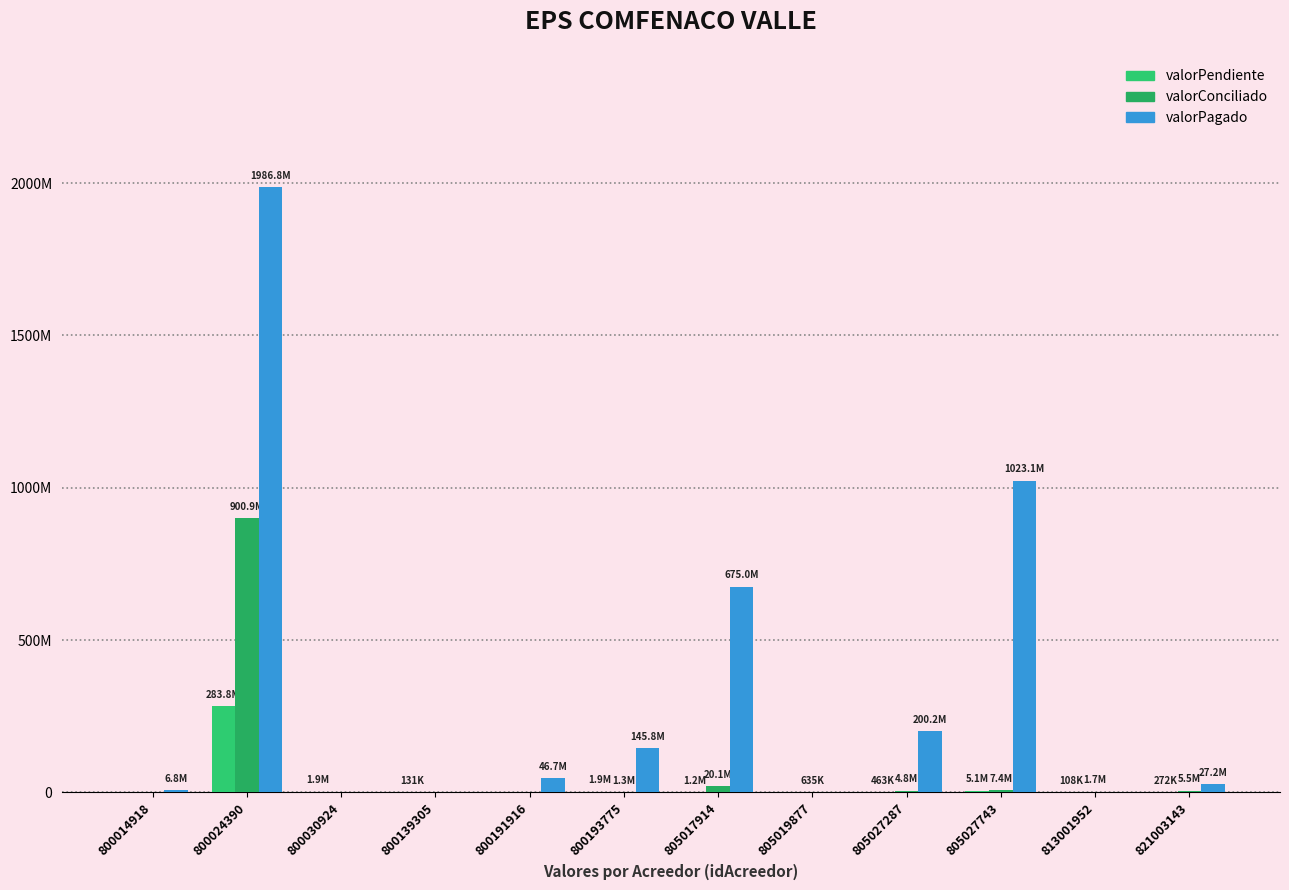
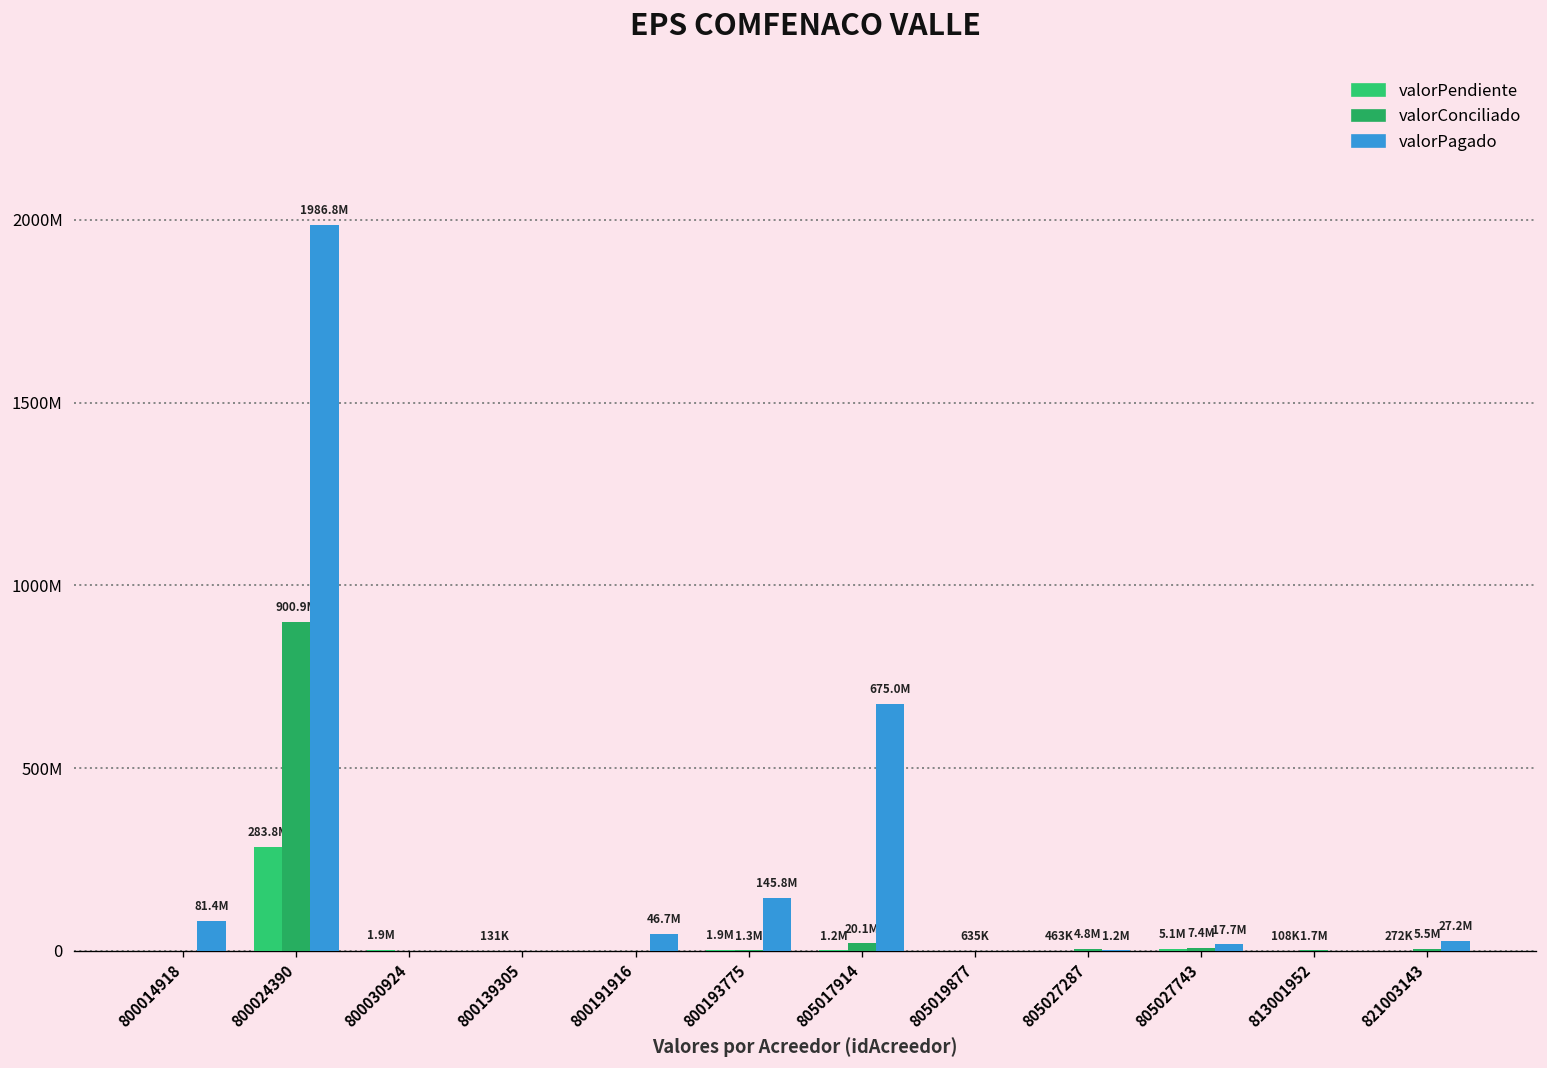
valorPagado, 800014918: 6.8M -> 81.4M
valorPagado, 805027287: 200.2M -> 1.2M
valorPagado, 805027743: 1023.1M -> 17.7M
